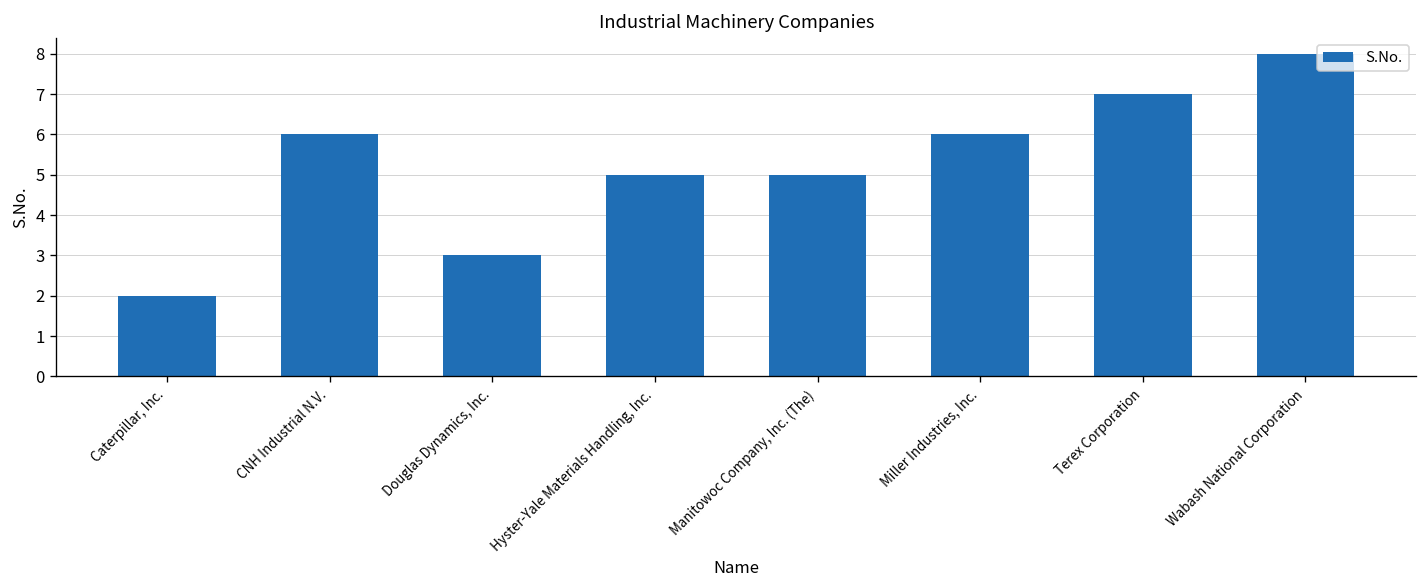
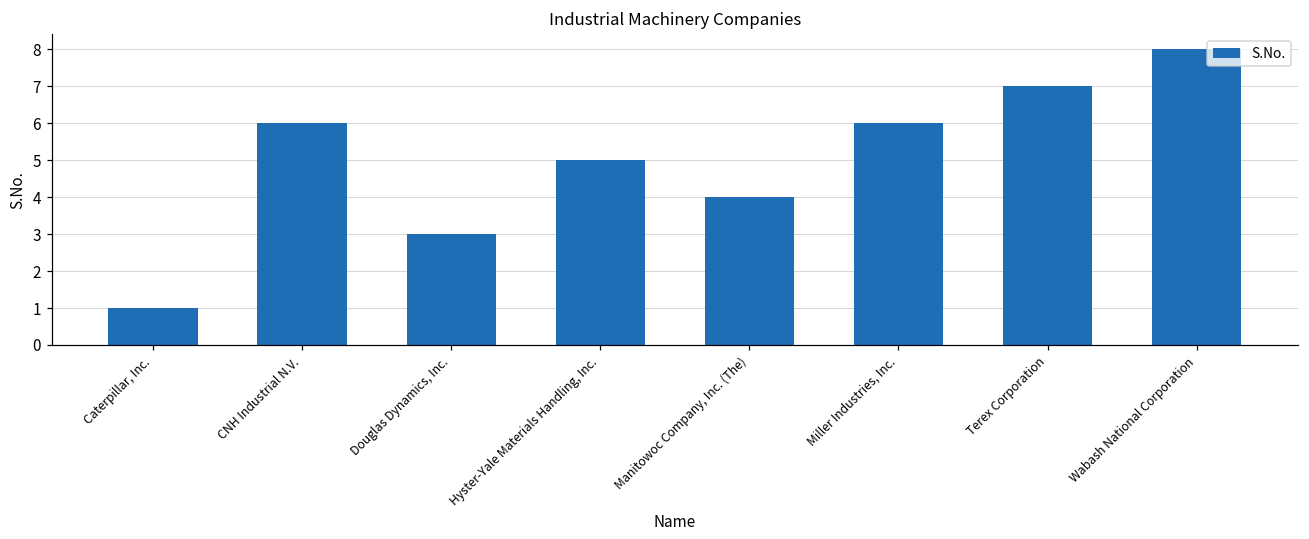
Caterpillar, Inc.: 2 -> 1
Manitowoc Company, Inc. (The): 5 -> 4
